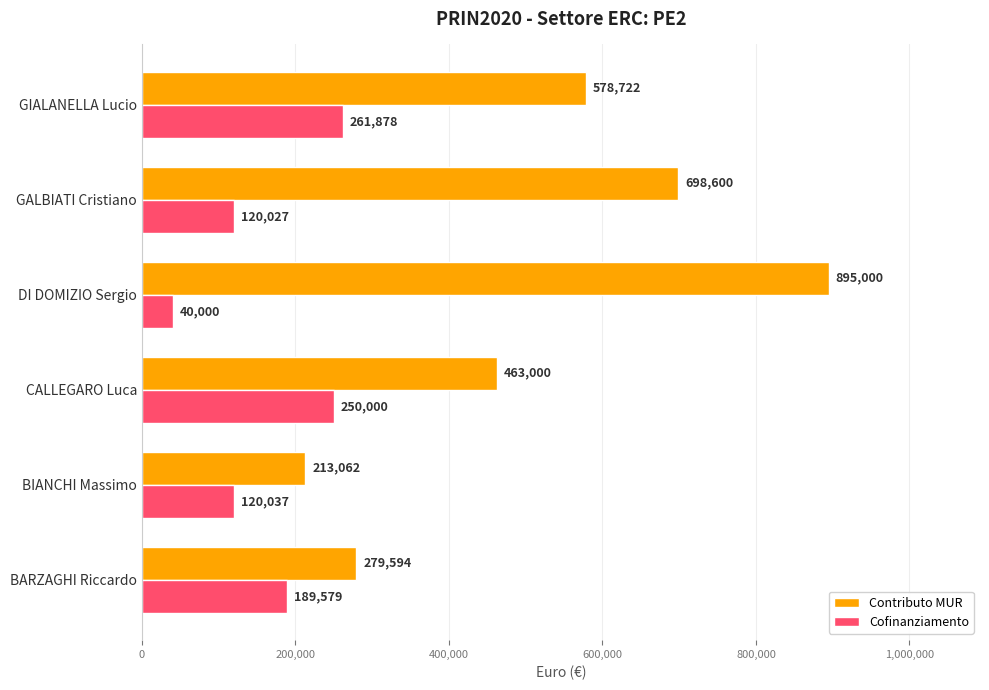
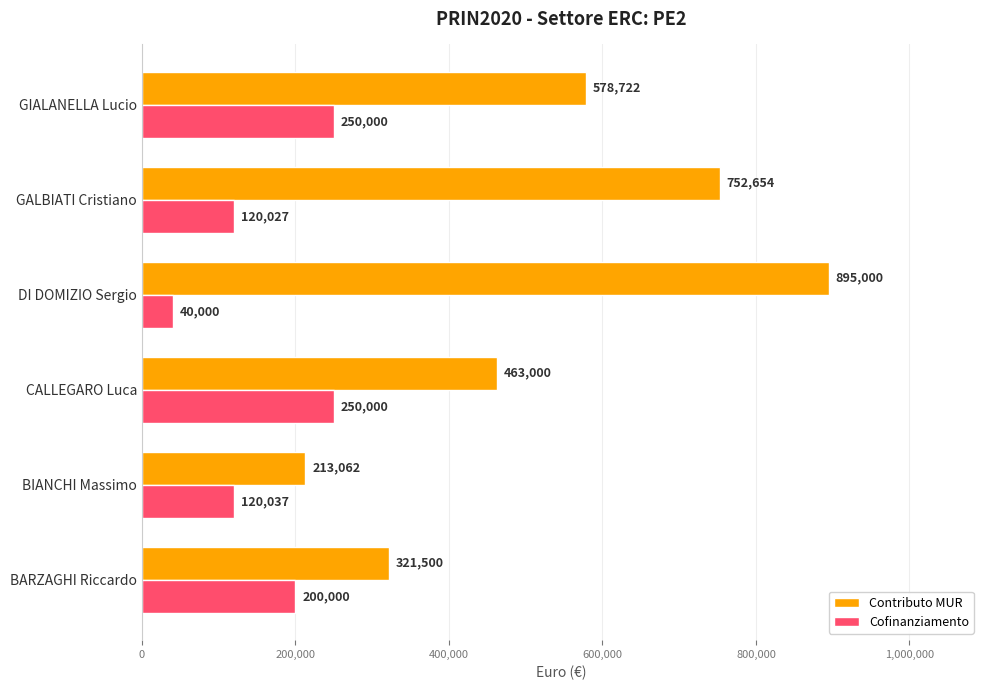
Cofinanziamento, GIALANELLA Lucio: 261,878 -> 250,000
Contributo MUR, GALBIATI Cristiano: 698,600 -> 752,654
Contributo MUR, BARZAGHI Riccardo: 279,594 -> 321,500
Cofinanziamento, BARZAGHI Riccardo: 189,579 -> 200,000
